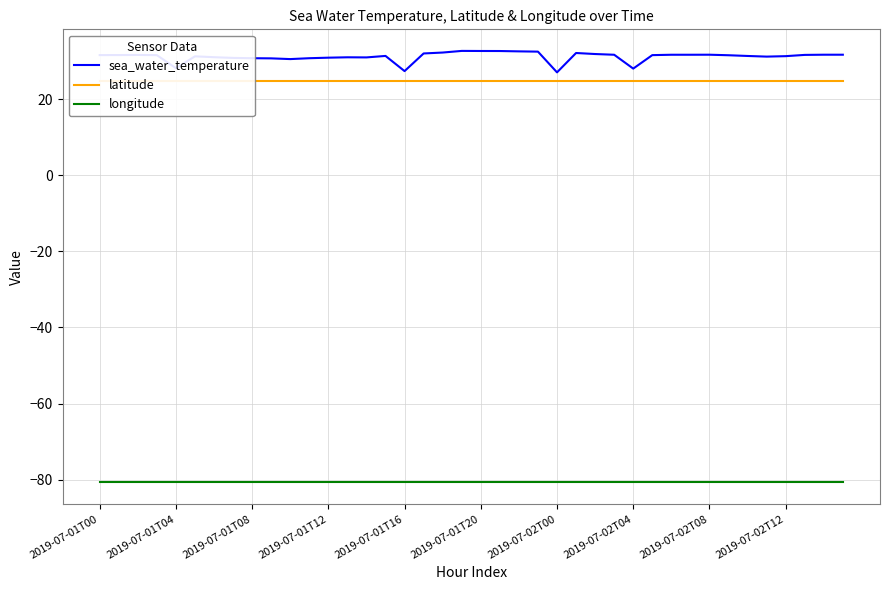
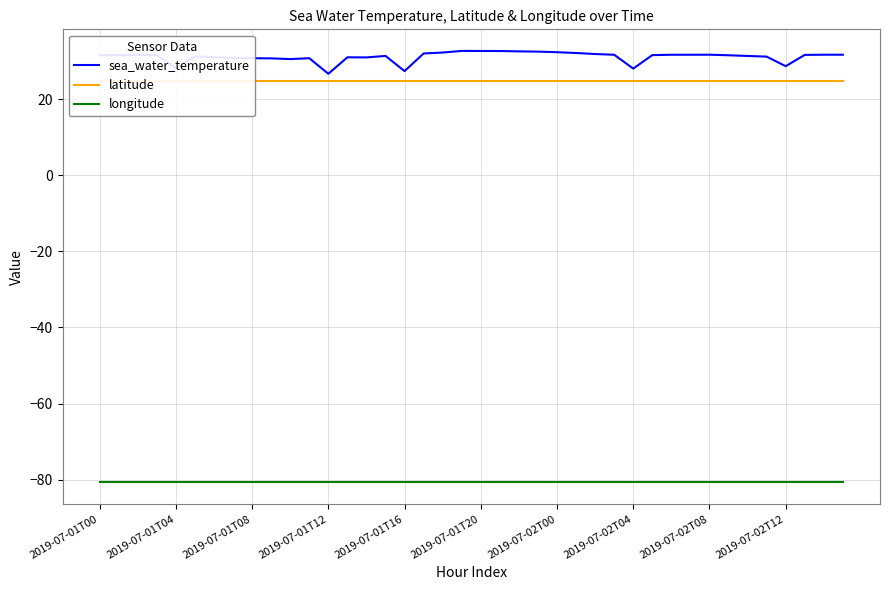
sea_water_temperature, 2019-07-01T12: 31 -> 27
sea_water_temperature, 2019-07-02T00: 27 -> 32
sea_water_temperature, 2019-07-02T12: 31 -> 29
